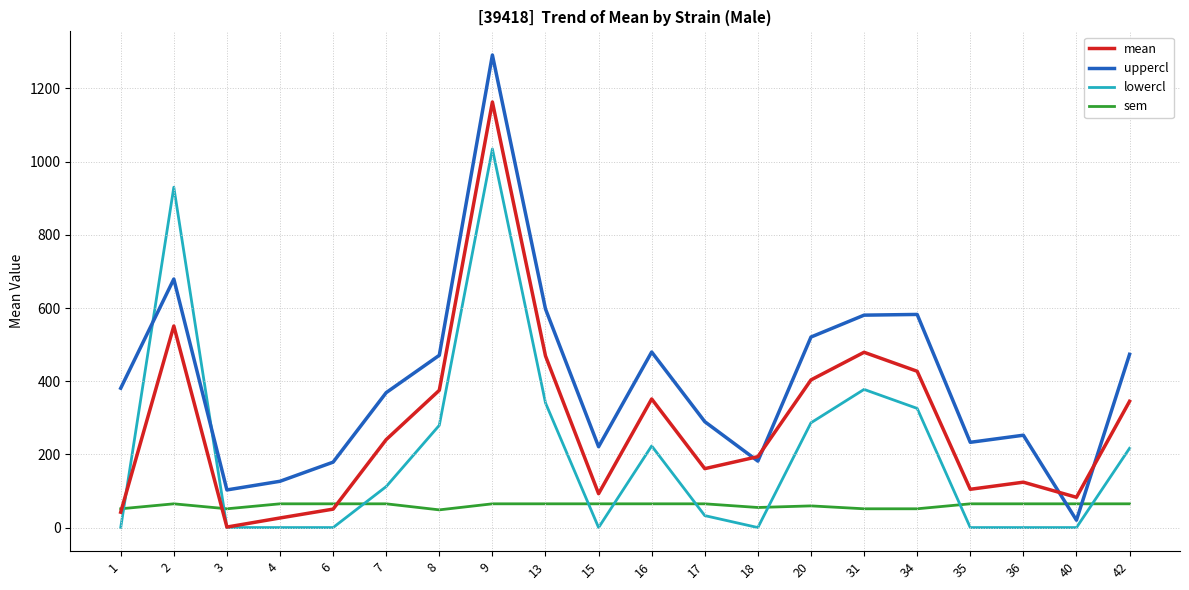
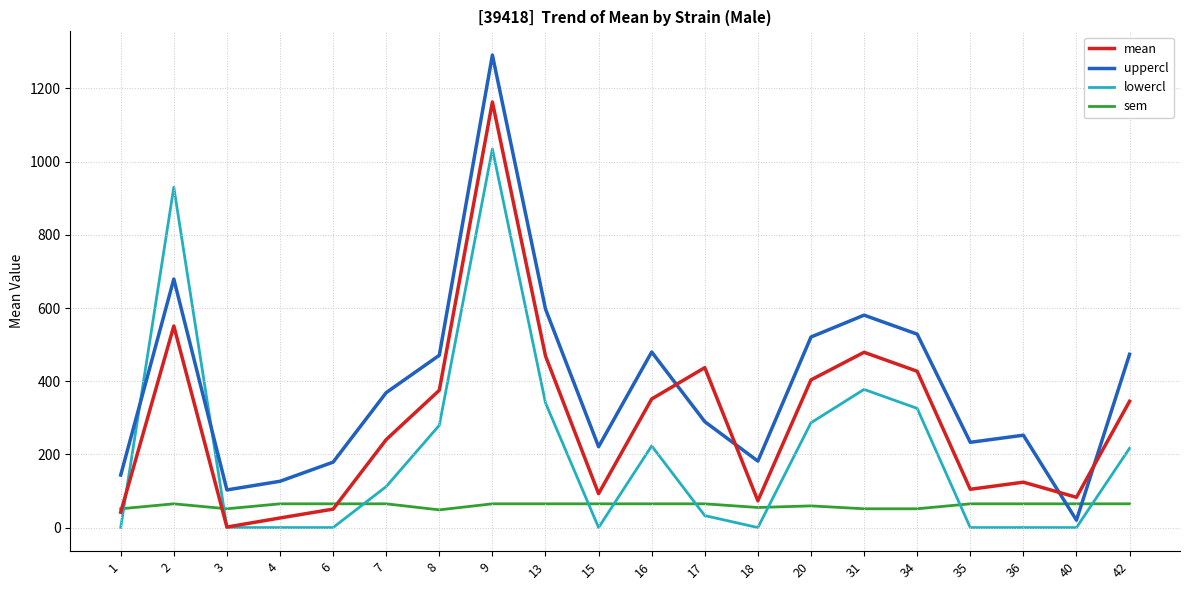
uppercl, 1: 380 -> 140
mean, 17: 160 -> 440
mean, 18: 190 -> 70
uppercl, 34: 580 -> 530
